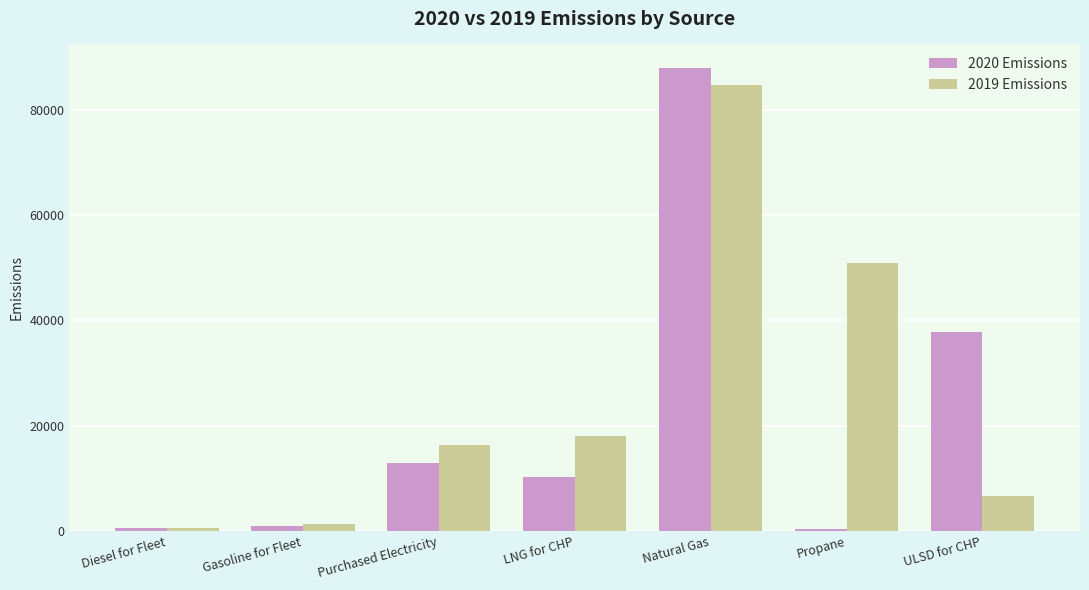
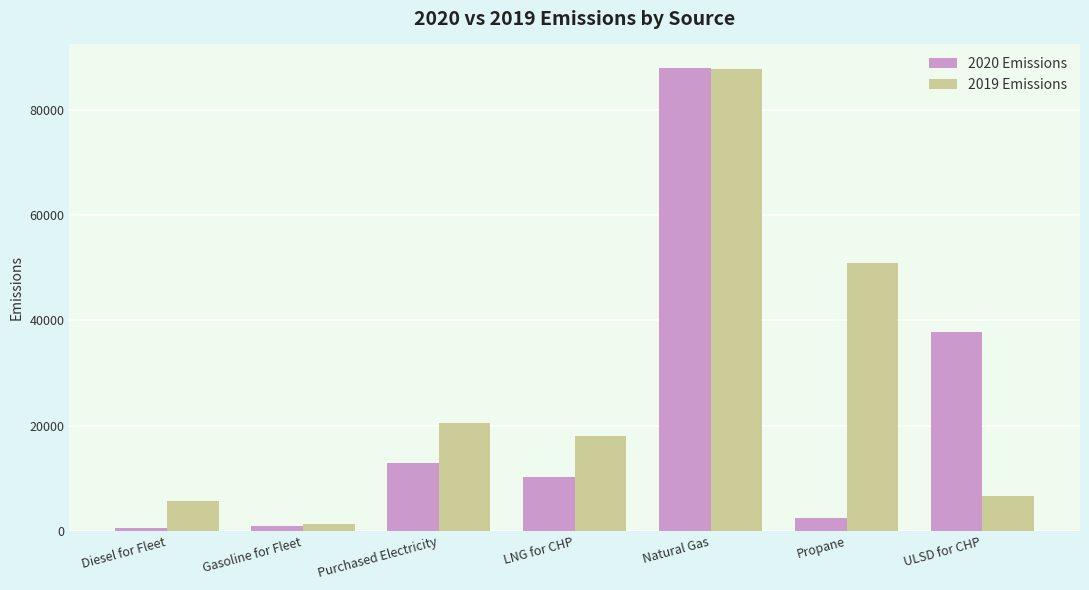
2019 Emissions, Diesel for Fleet: 1000 -> 6000
2019 Emissions, Purchased Electricity: 16000 -> 20000
2019 Emissions, Natural Gas: 85000 -> 88000
2020 Emissions, Propane: 0 -> 2000
